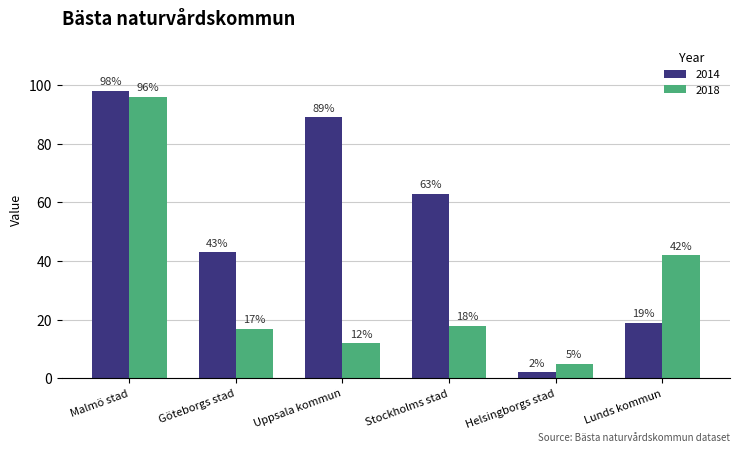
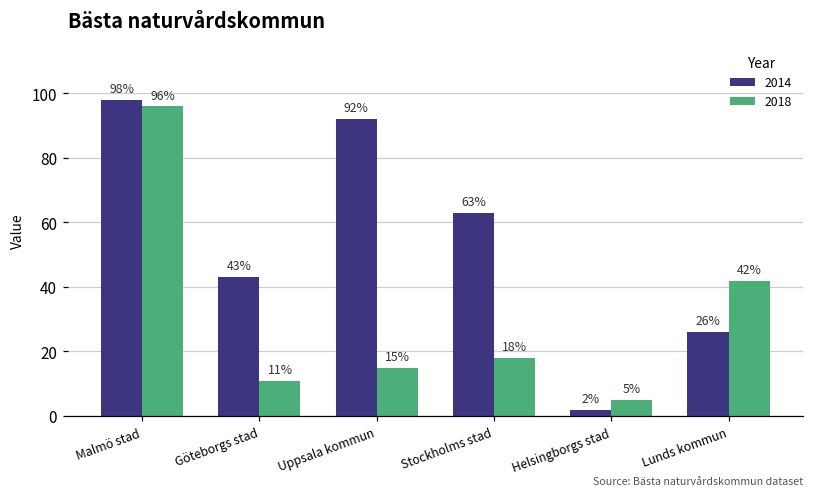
2018, Göteborgs stad: 17% -> 11%
2014, Uppsala kommun: 89% -> 92%
2018, Uppsala kommun: 12% -> 15%
2014, Lunds kommun: 19% -> 26%
